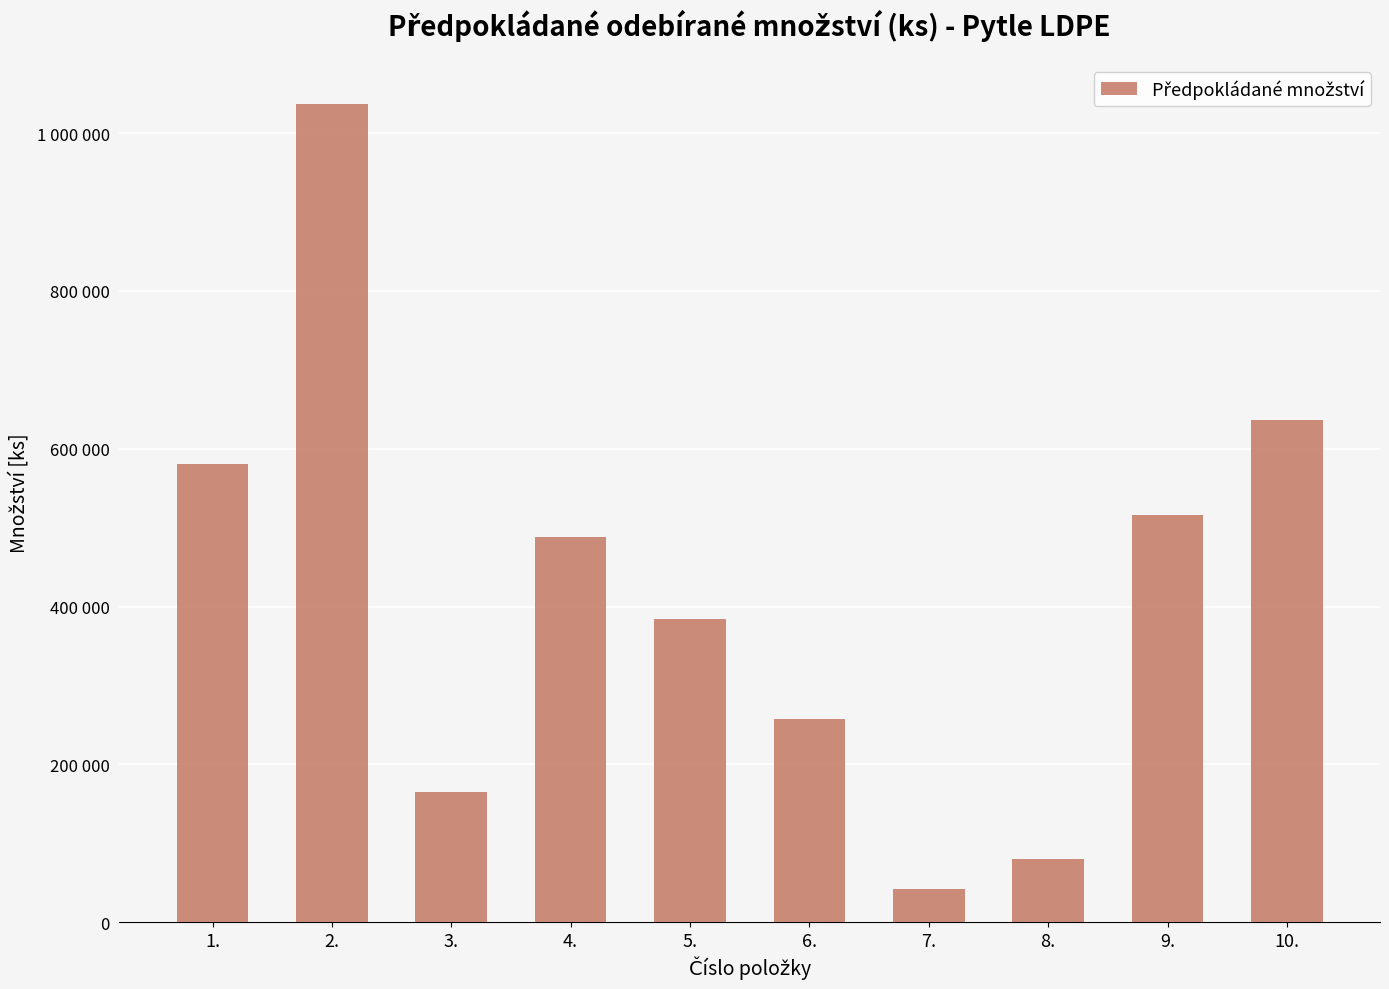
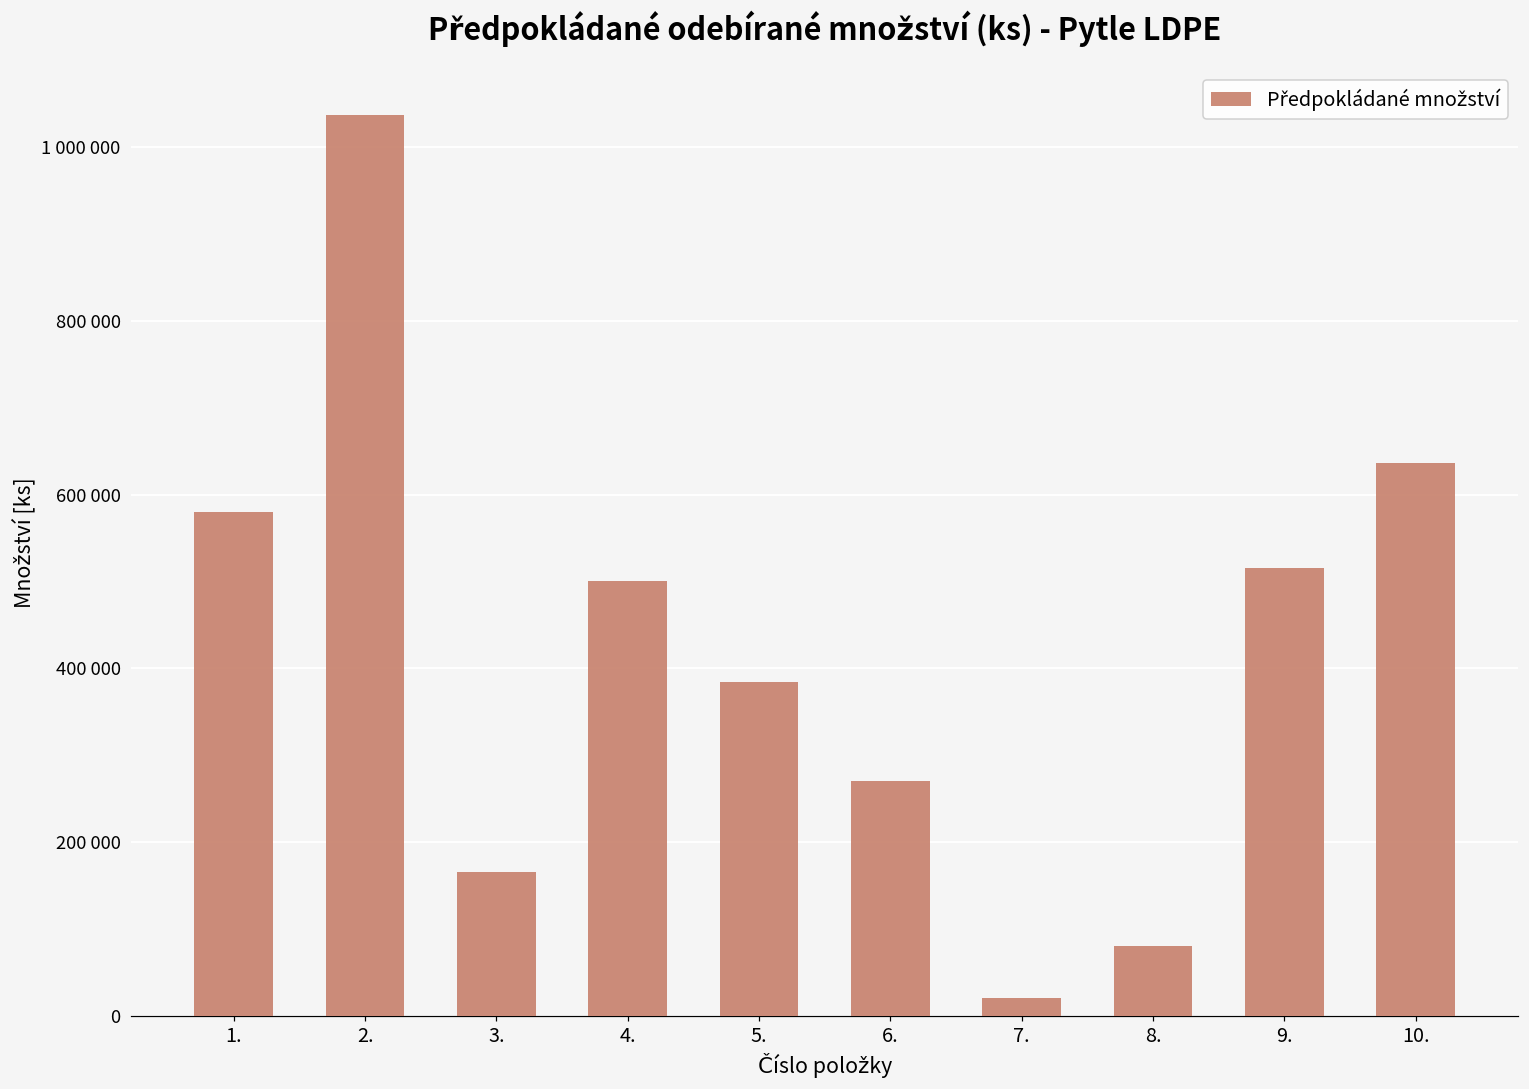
4.: 490000 -> 500000
6.: 260000 -> 270000
7.: 40000 -> 20000
